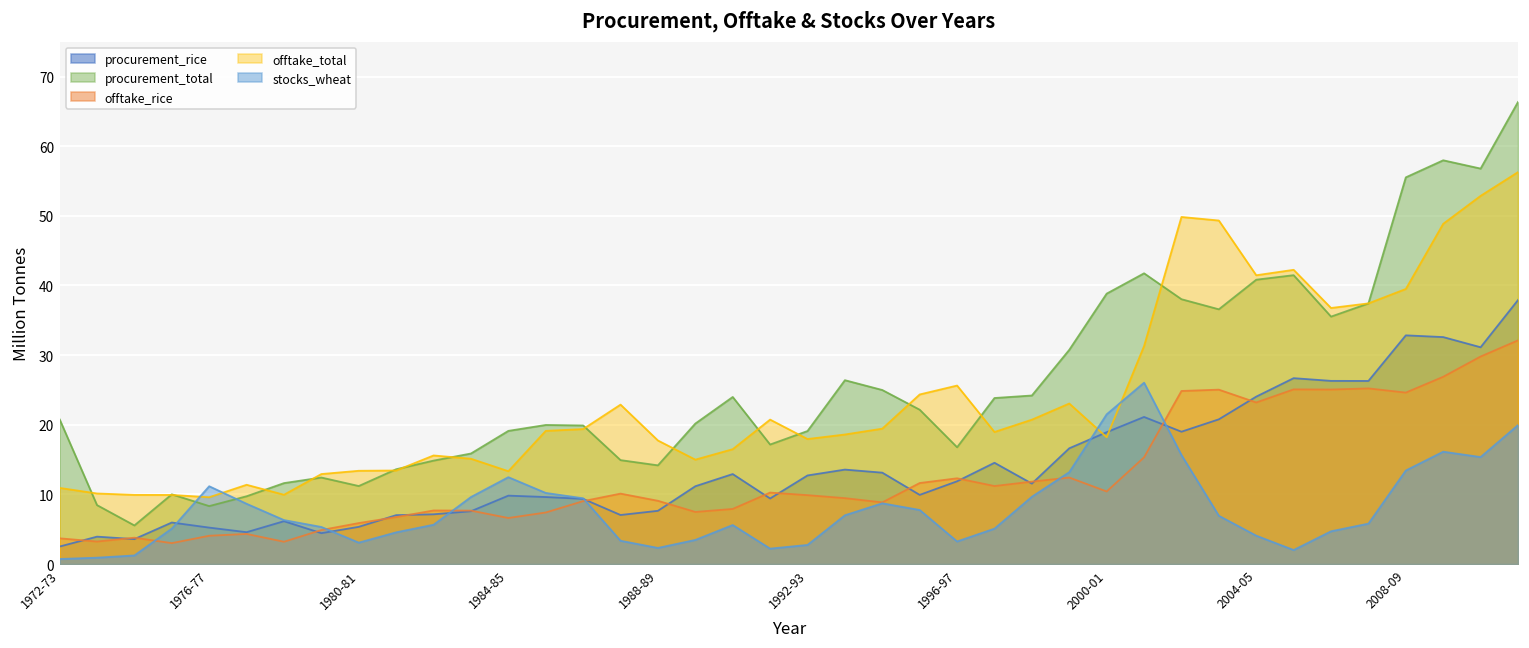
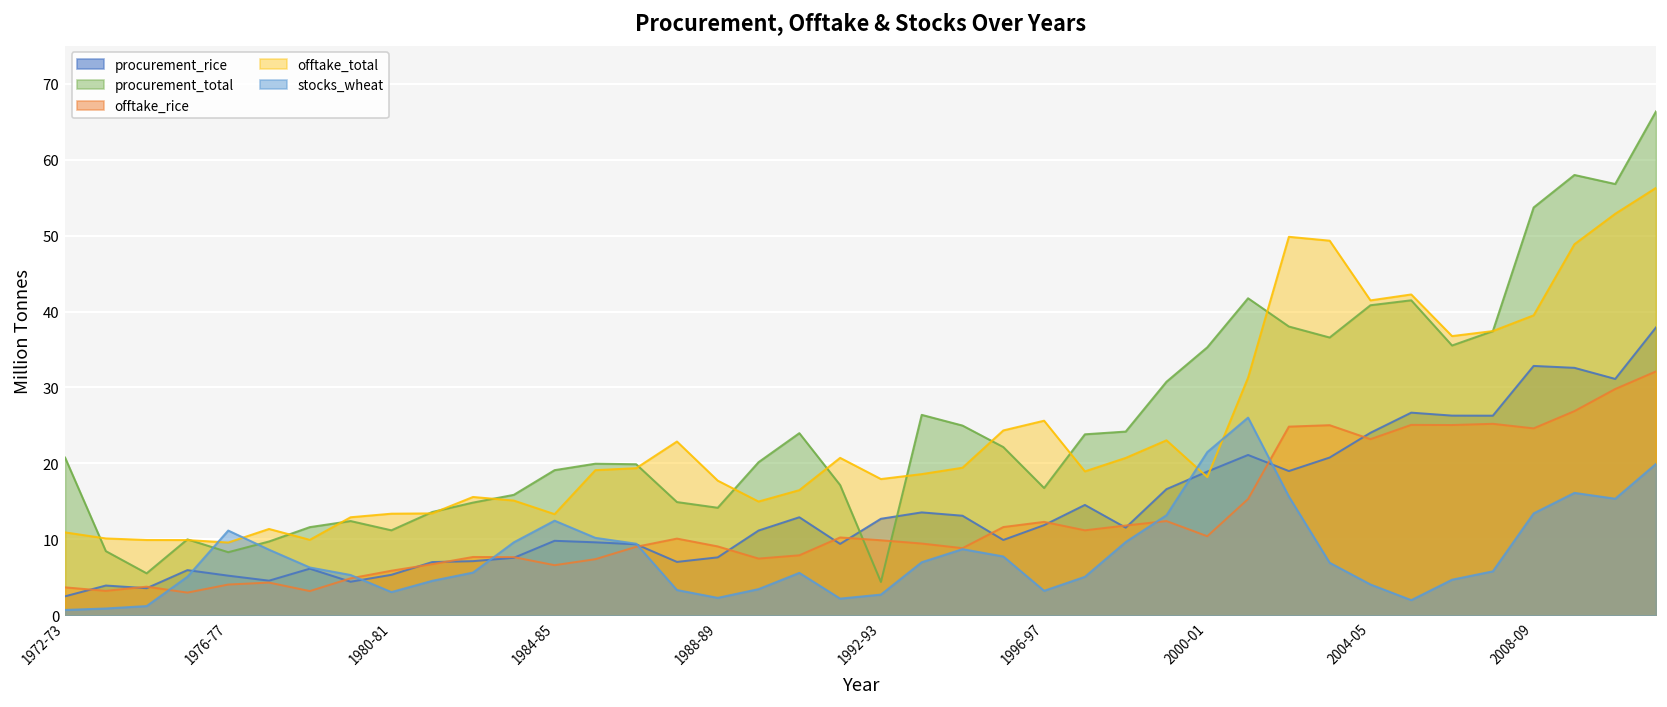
procurement_total, 1992-93: 19 -> 4
procurement_total, 2000-01: 39 -> 35
procurement_total, 2008-09: 56 -> 54
